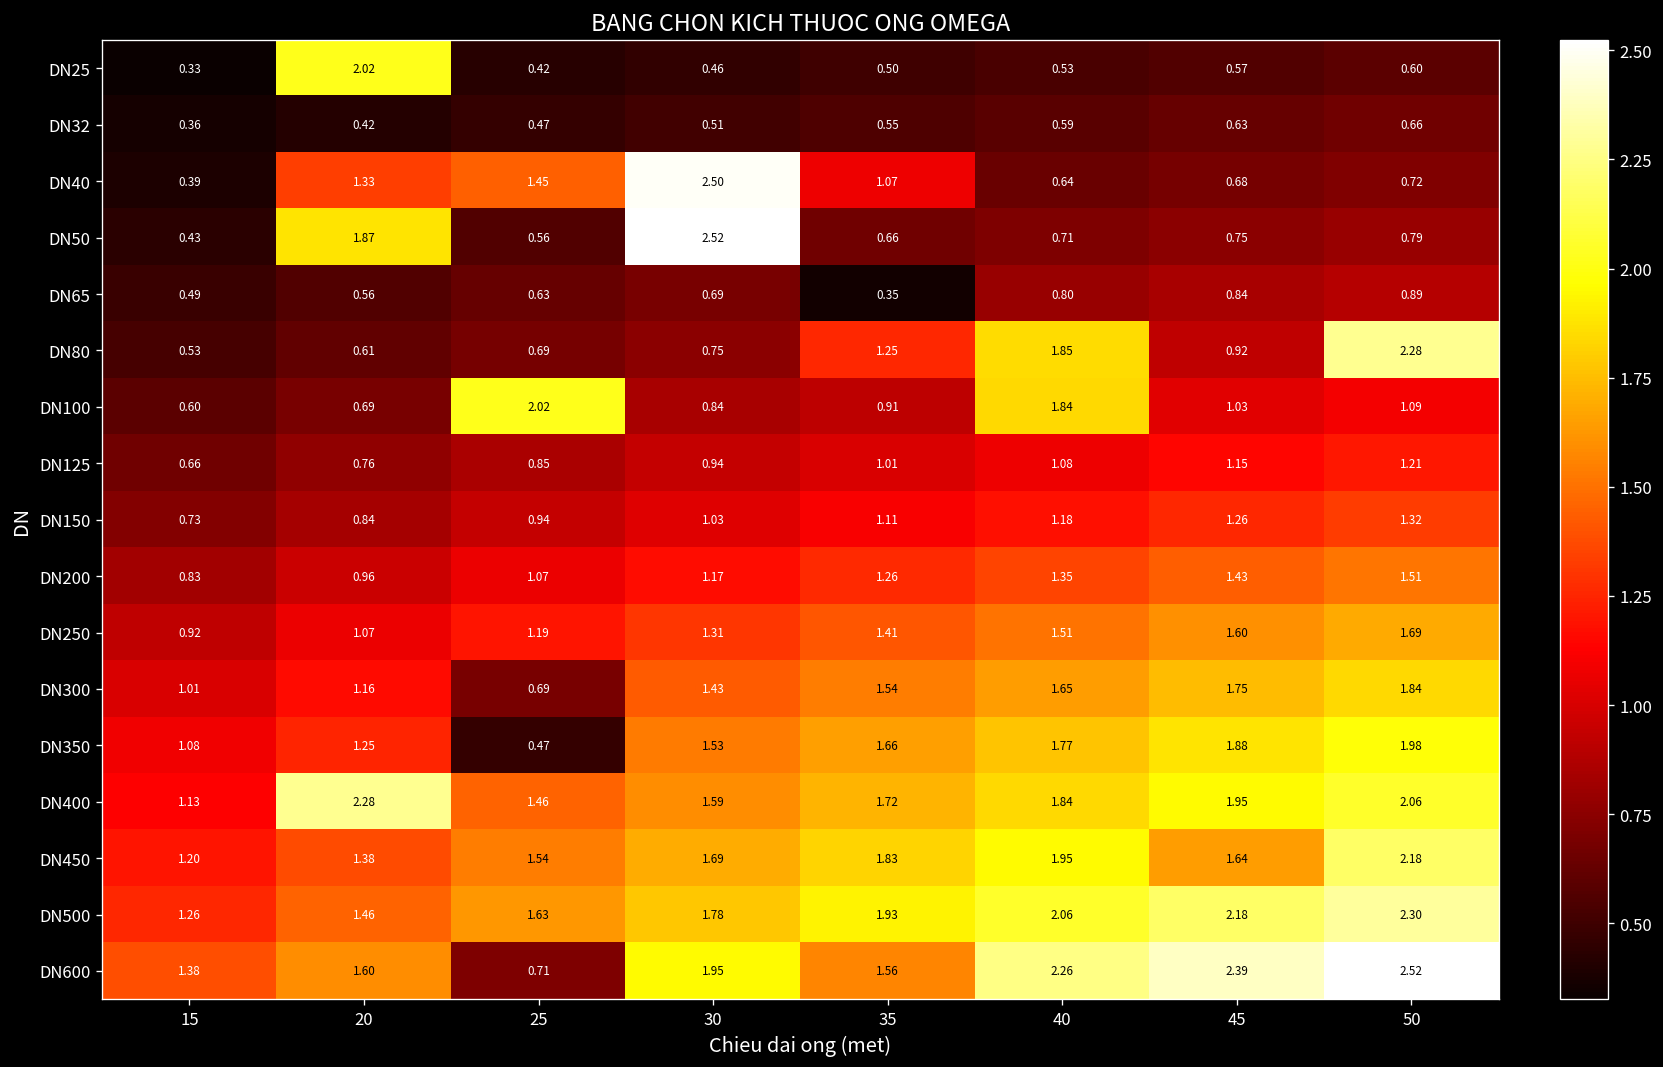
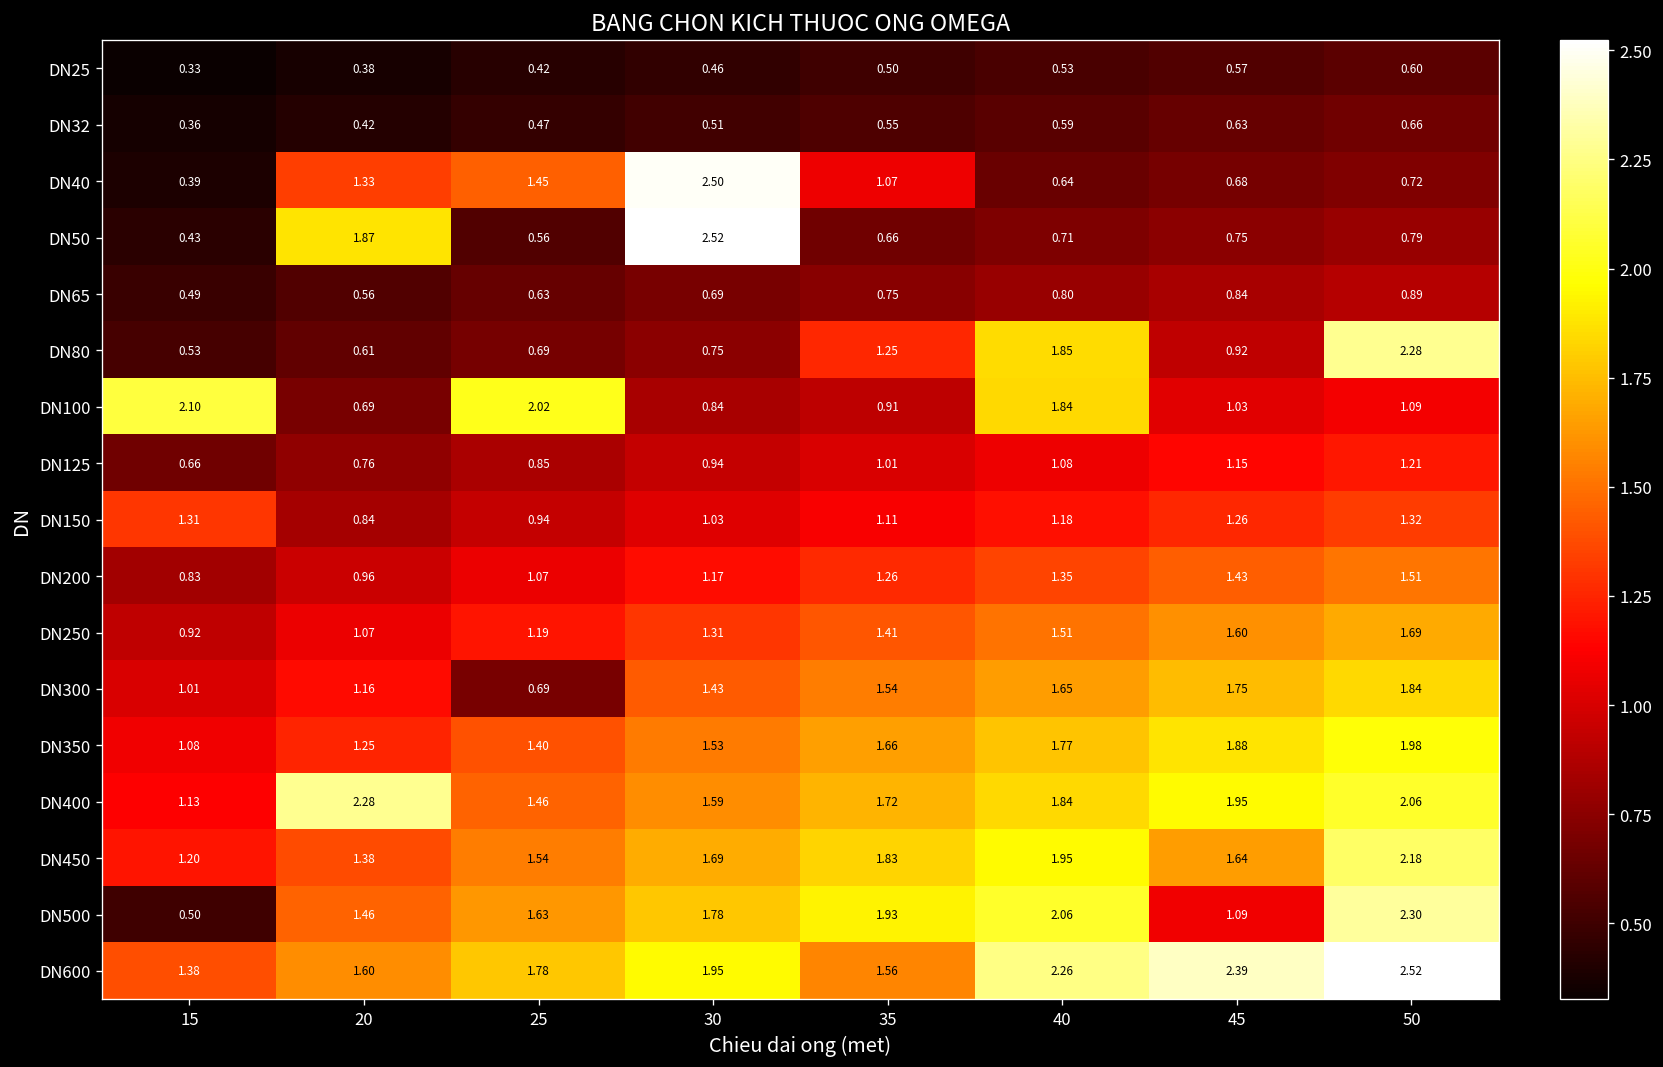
DN25, 20: 2.02 -> 0.38
DN65, 35: 0.35 -> 0.75
DN100, 15: 0.60 -> 2.10
DN150, 15: 0.73 -> 1.31
DN350, 25: 0.47 -> 1.40
DN500, 15: 1.26 -> 0.50
DN500, 45: 2.18 -> 1.09
DN600, 25: 0.71 -> 1.78
